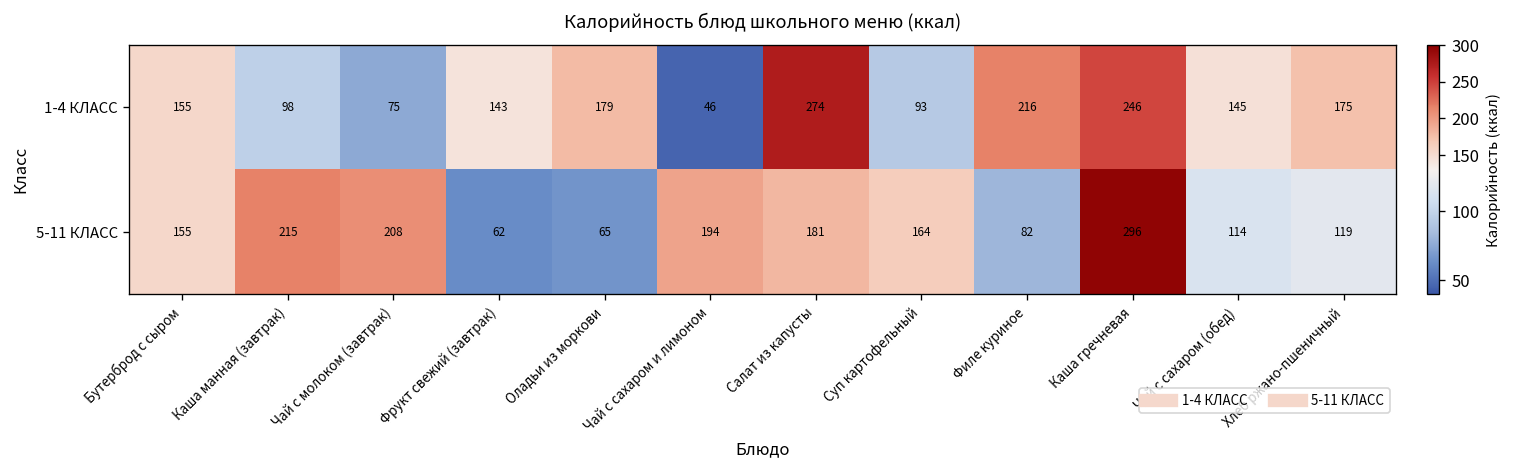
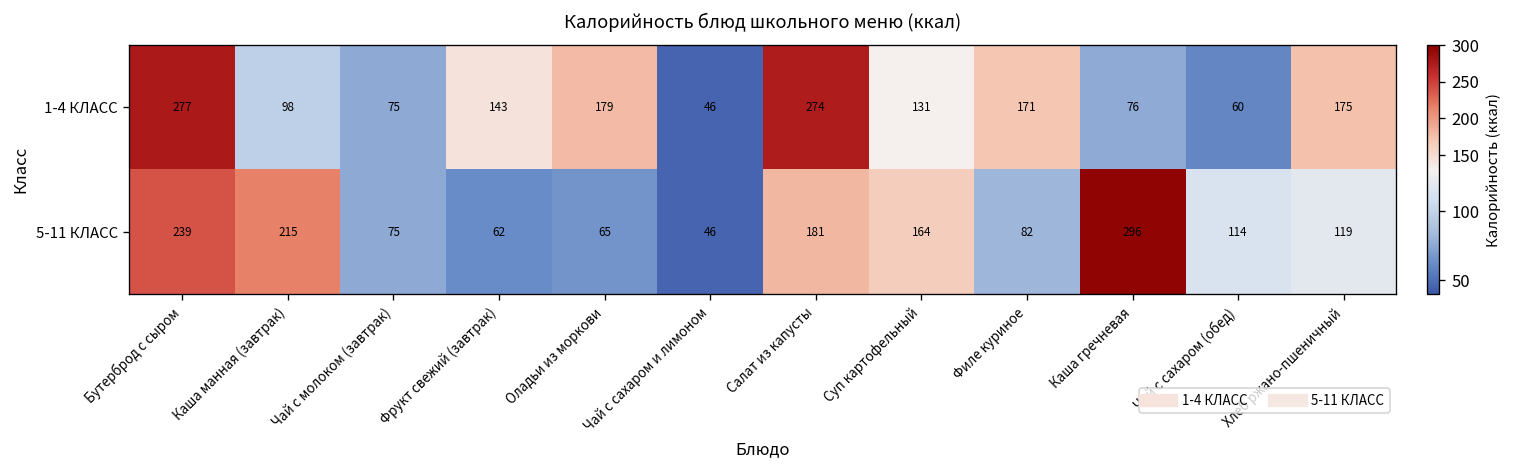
1-4 КЛАСС, Бутерброд с сыром: 155 -> 277
1-4 КЛАСС, Суп картофельный: 93 -> 131
1-4 КЛАСС, Филе куриное: 216 -> 171
1-4 КЛАСС, Каша гречневая: 246 -> 76
1-4 КЛАСС, Чай с сахаром (обед): 145 -> 60
5-11 КЛАСС, Бутерброд с сыром: 155 -> 239
5-11 КЛАСС, Чай с молоком (завтрак): 208 -> 75
5-11 КЛАСС, Чай с сахаром и лимоном: 194 -> 46
